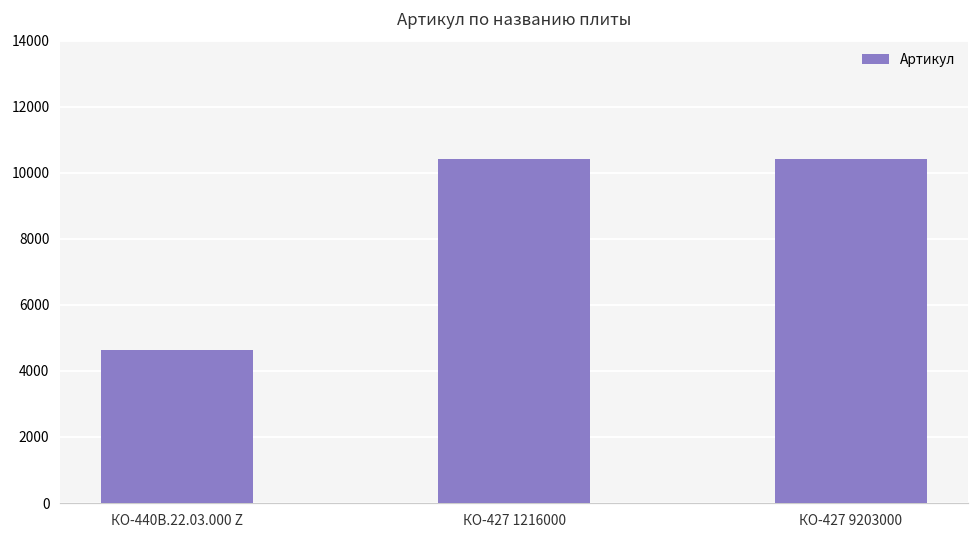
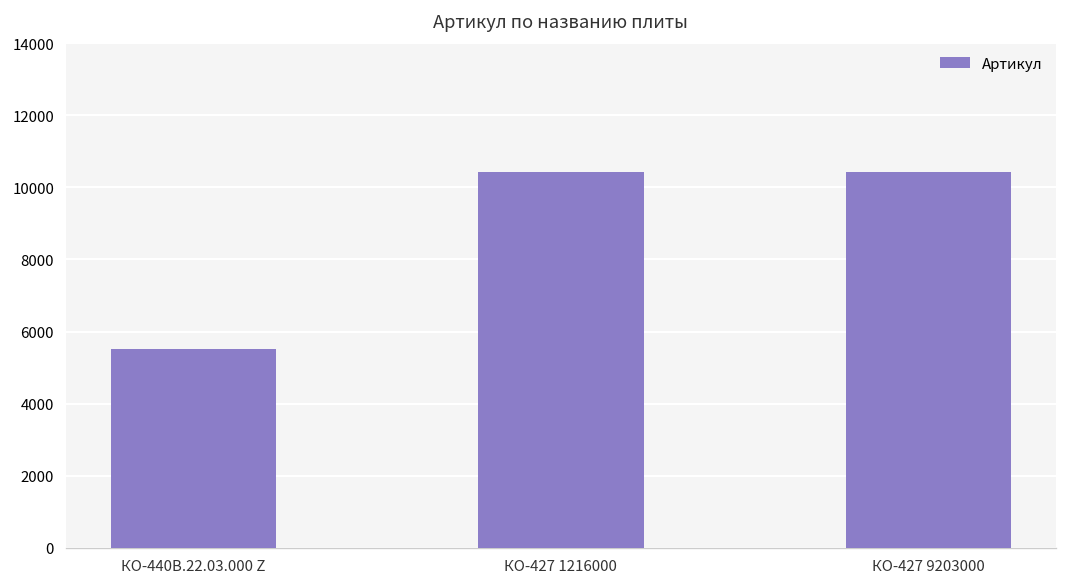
КО-440В.22.03.000 Z: 4600 -> 5500
